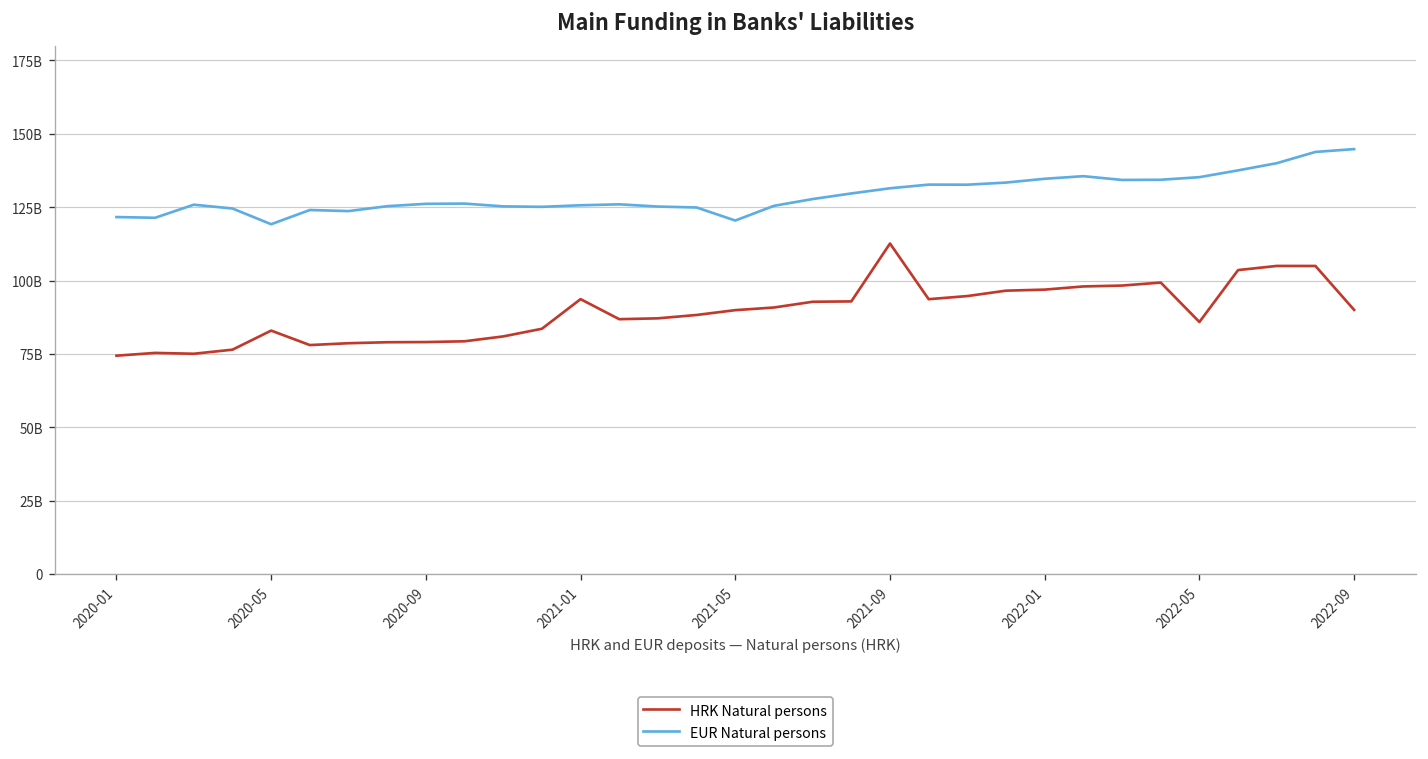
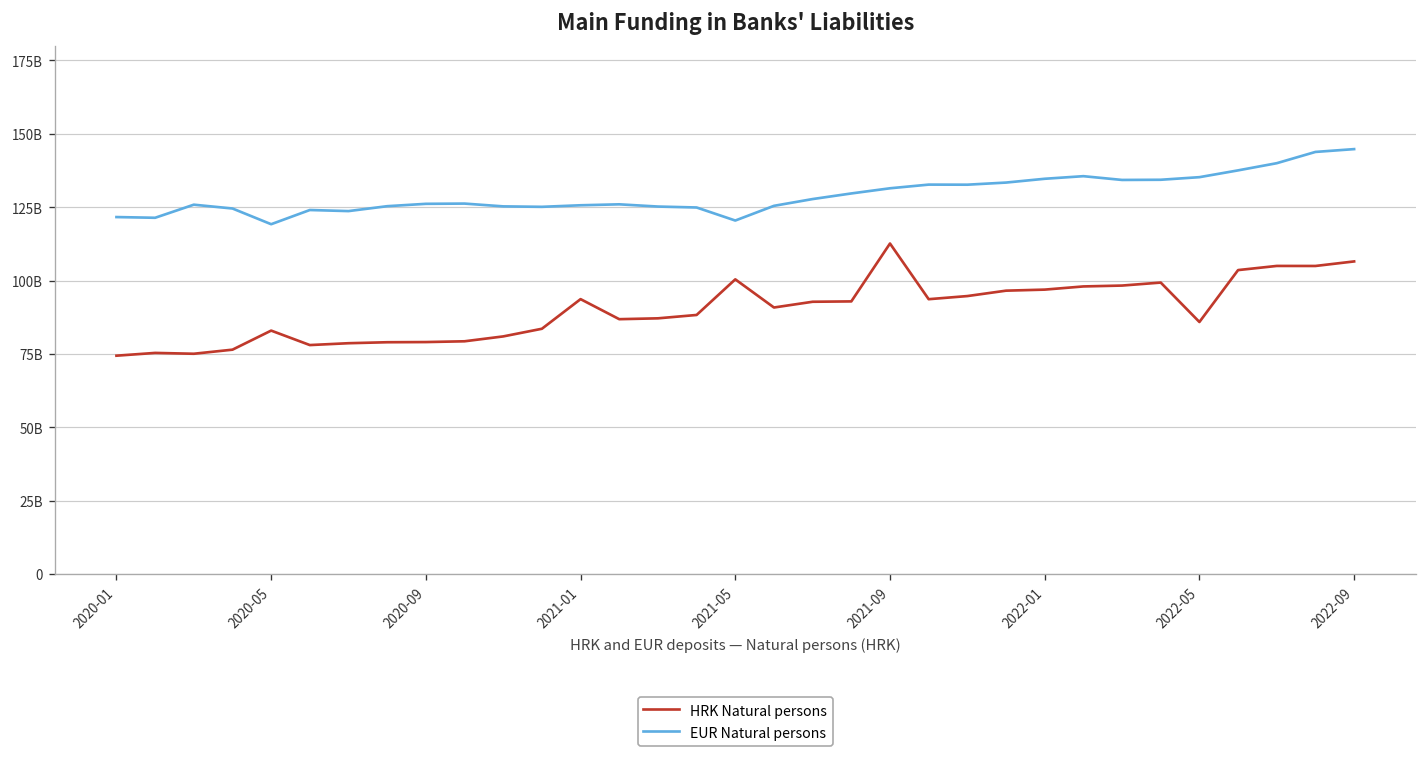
HRK Natural persons, 2021-05: 90000000000 -> 100000000000
HRK Natural persons, 2022-09: 90000000000 -> 107000000000
